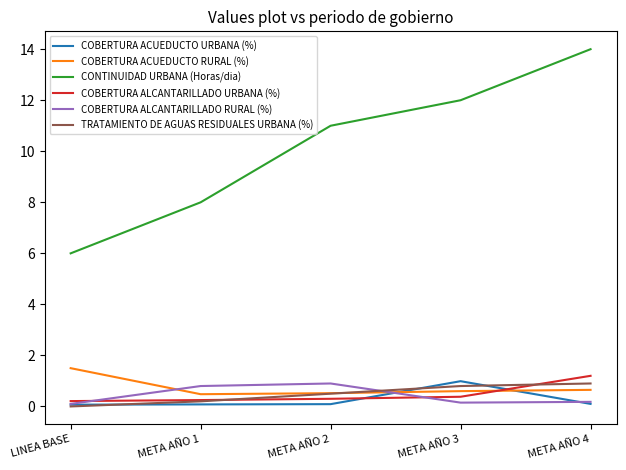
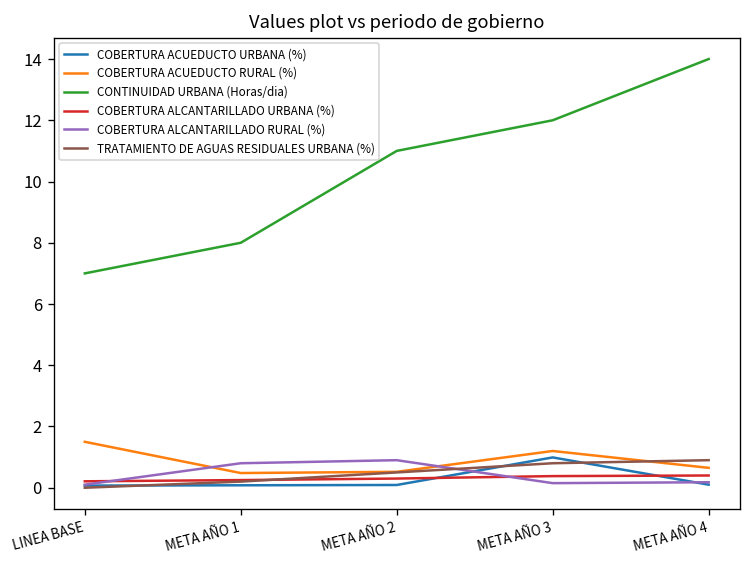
CONTINUIDAD URBANA (Horas/dia), LINEA BASE: 6 -> 7
COBERTURA ACUEDUCTO RURAL (%), META AÑO 3: 0.6 -> 1.2
COBERTURA ALCANTARILLADO URBANA (%), META AÑO 4: 1.2 -> 0.4
